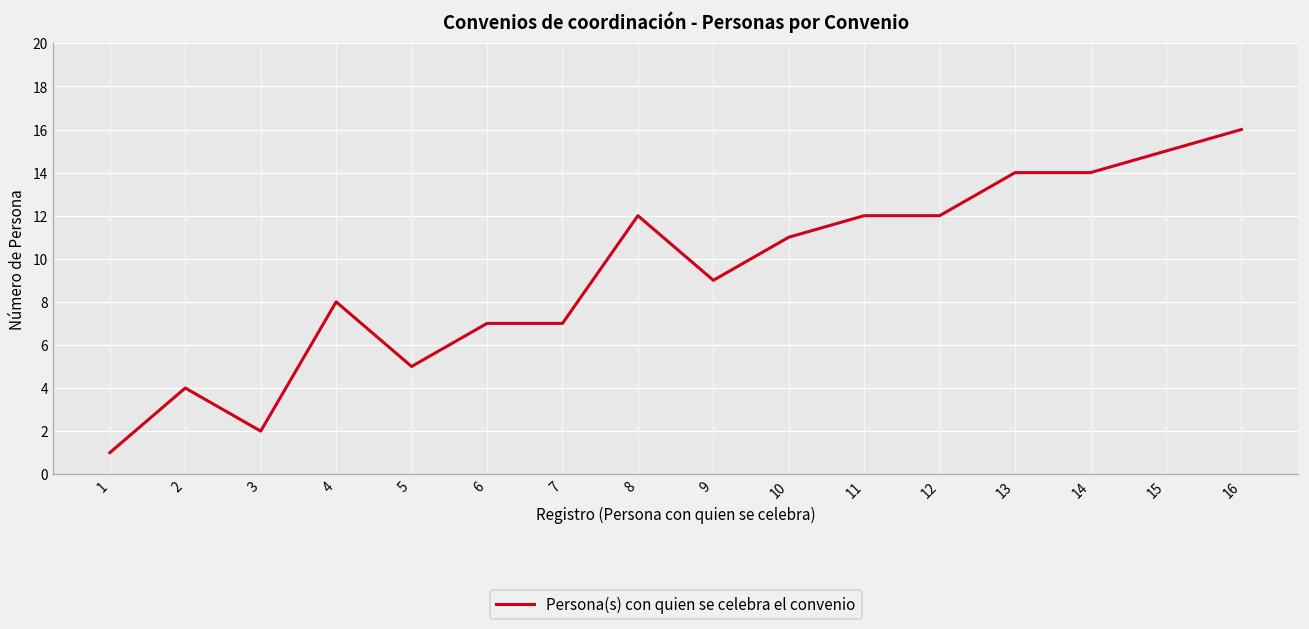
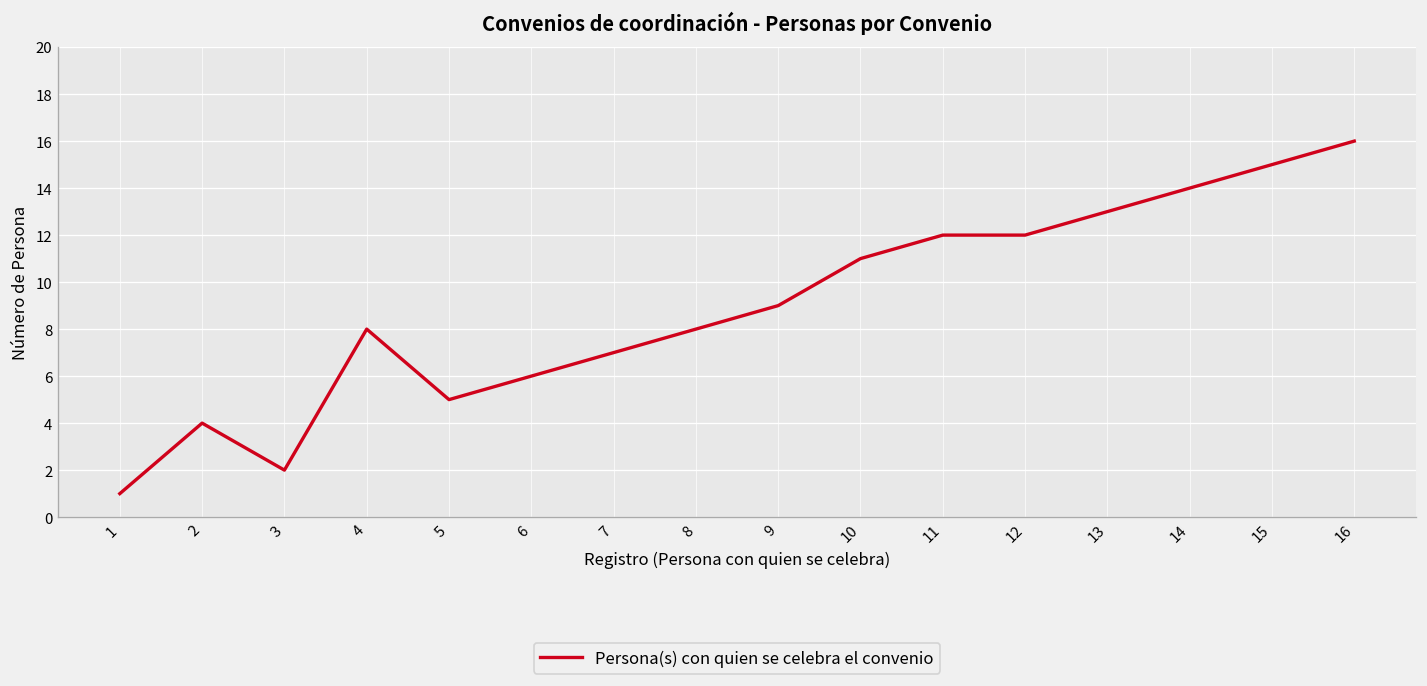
6: 7 -> 6
8: 12 -> 8
13: 14 -> 13
